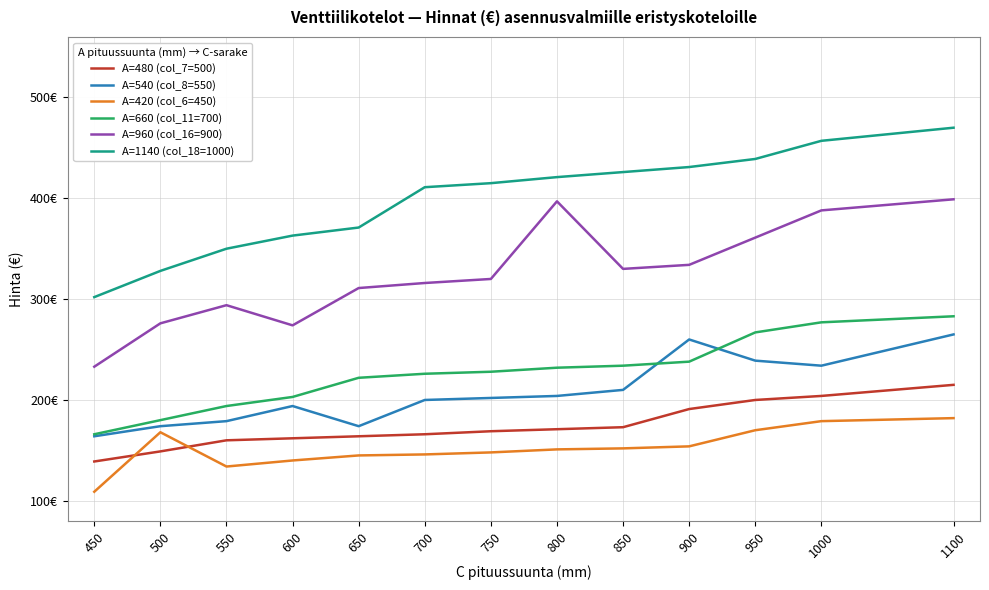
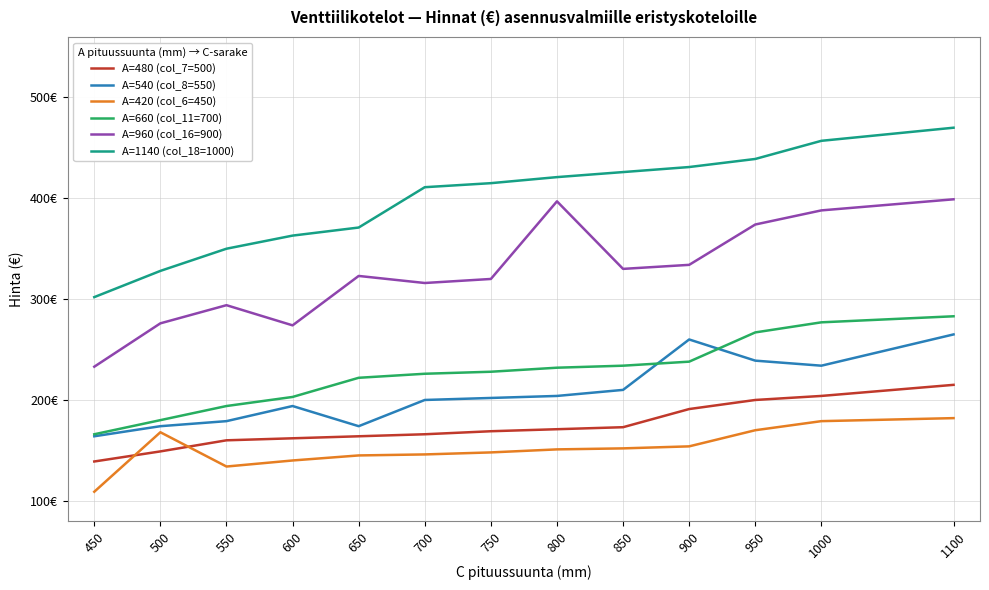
A=960 (col_16=900), 650: 311€ -> 323€
A=960 (col_16=900), 950: 361€ -> 374€
